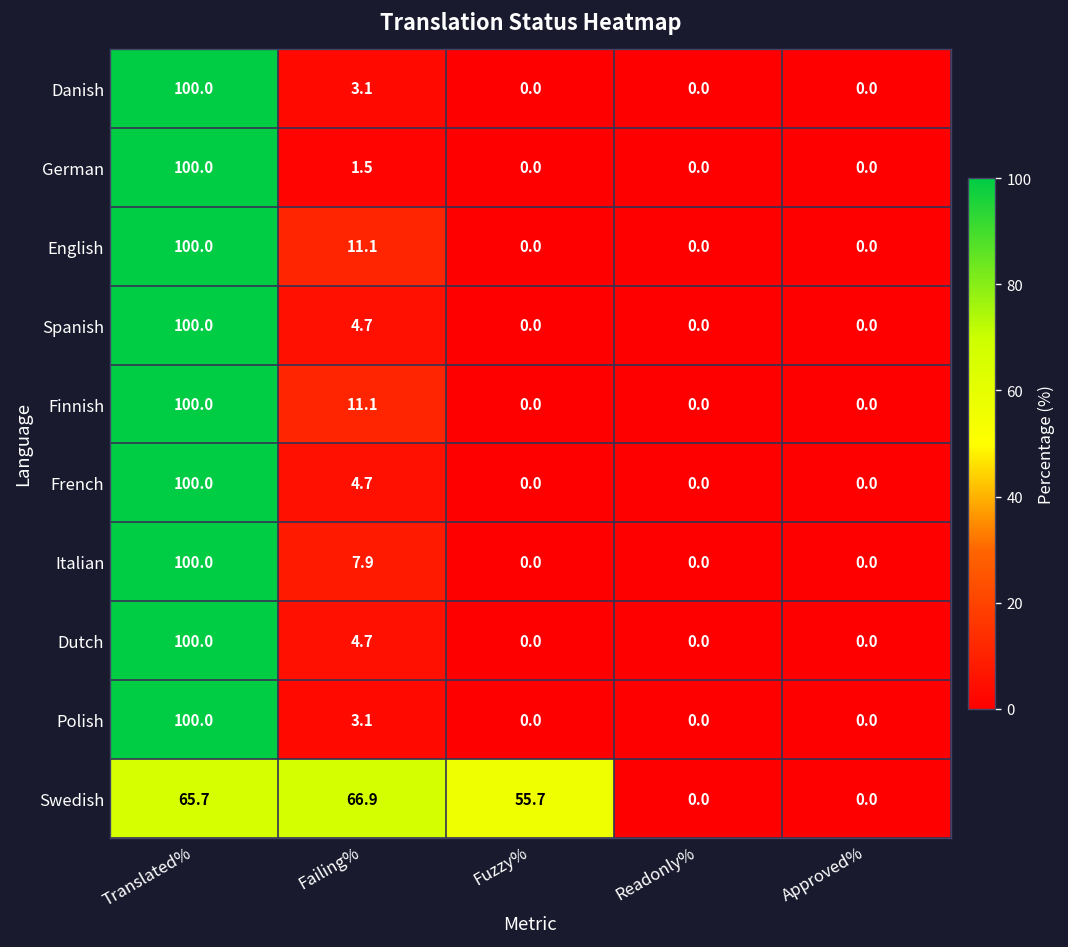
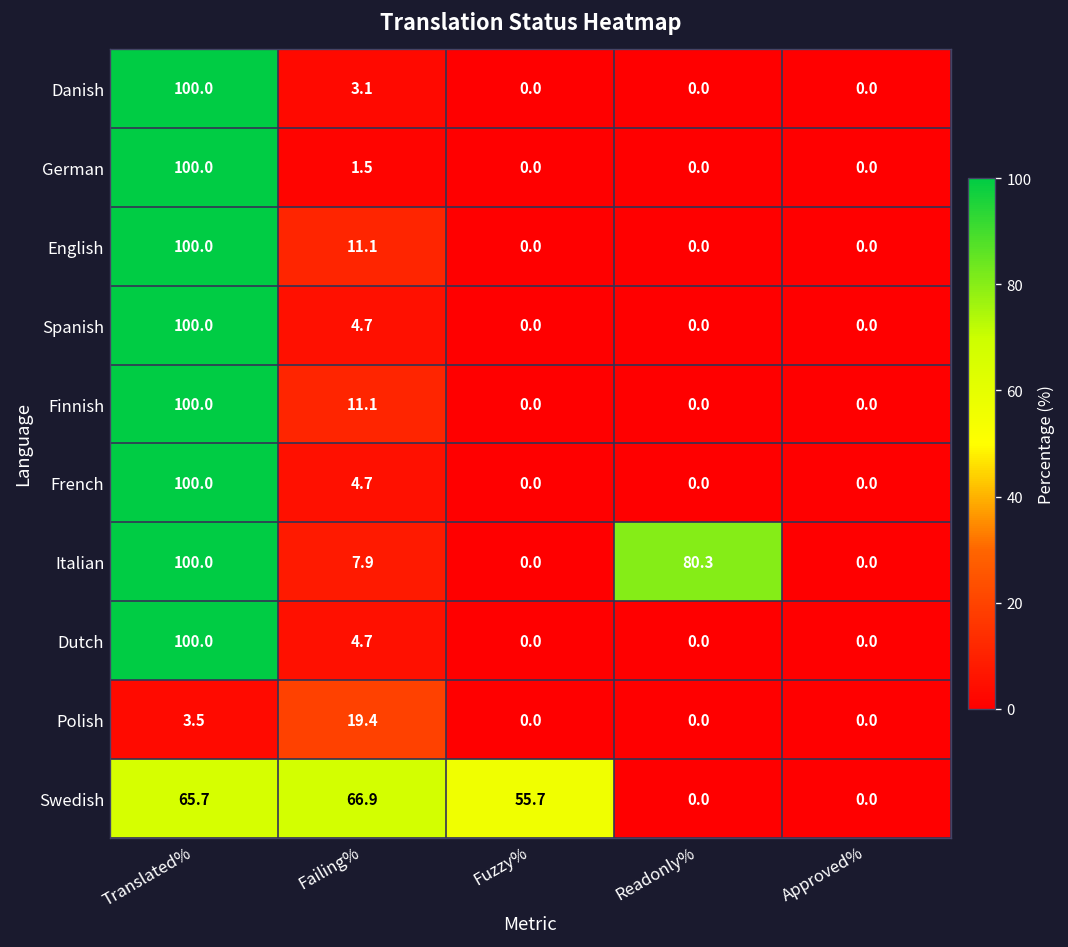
Italian, Readonly%: 0.0 -> 80.3
Polish, Translated%: 100.0 -> 3.5
Polish, Failing%: 3.1 -> 19.4
